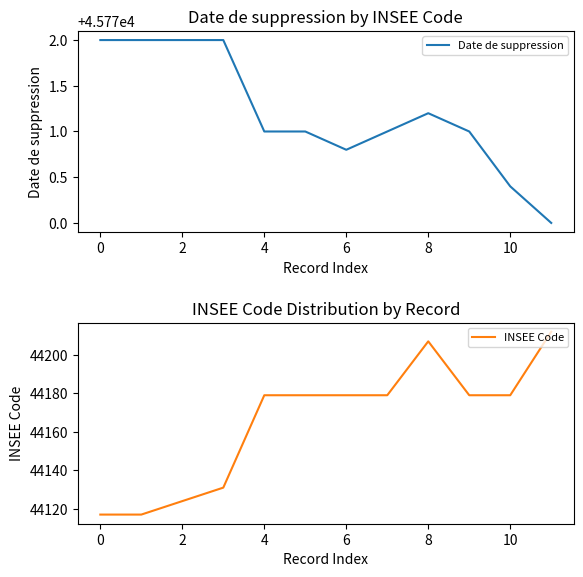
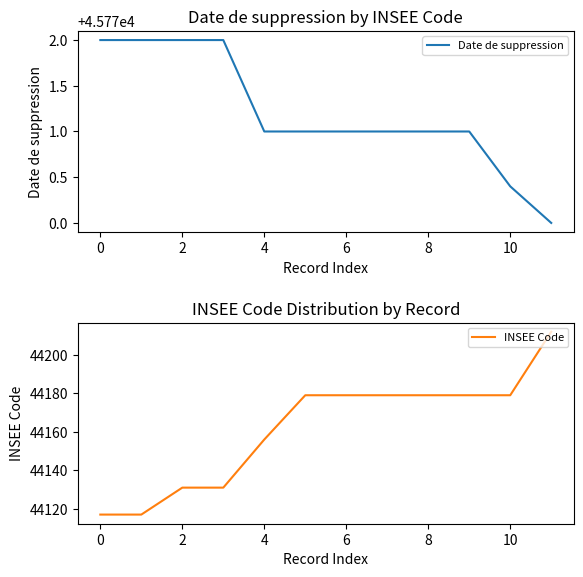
Date de suppression by INSEE Code, 6: 45770.8 -> 45771.0
Date de suppression by INSEE Code, 8: 45771.2 -> 45771.0
INSEE Code Distribution by Record, 2: 44124 -> 44131
INSEE Code Distribution by Record, 4: 44179 -> 44156
INSEE Code Distribution by Record, 8: 44207 -> 44179
